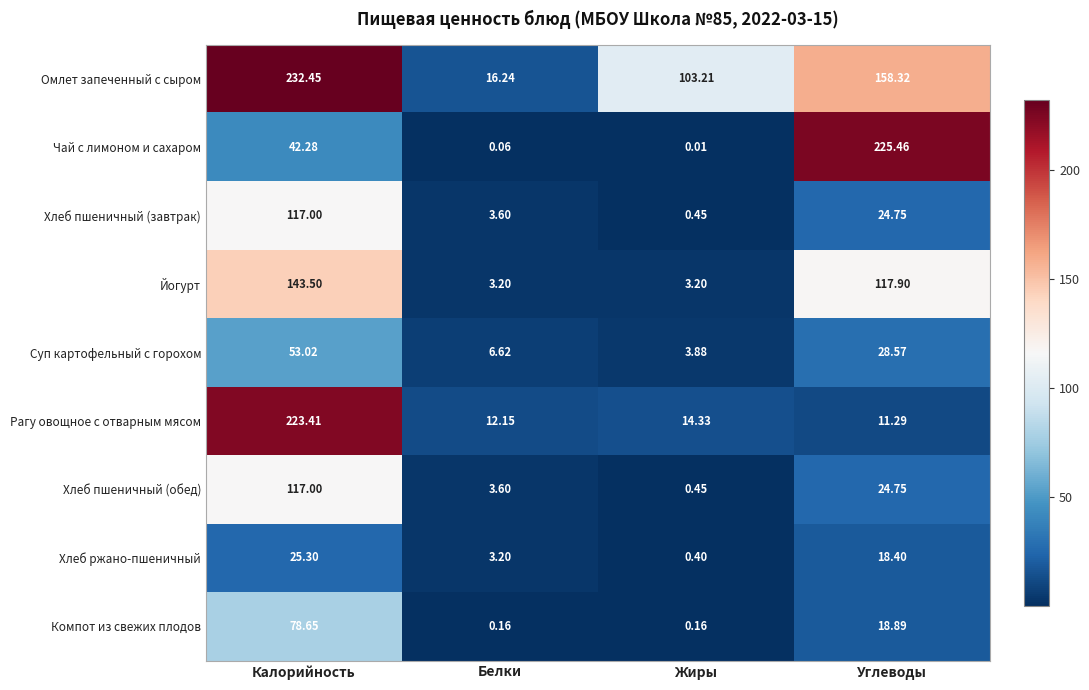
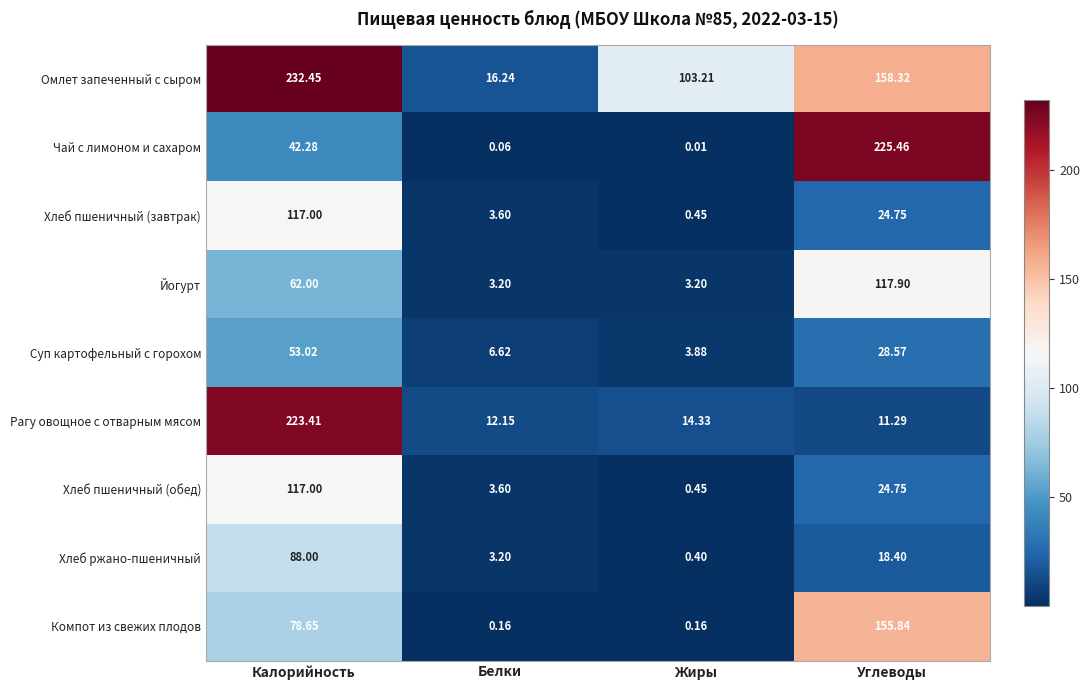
Йогурт, Калорийность: 143.50 -> 62.00
Хлеб ржано-пшеничный, Калорийность: 25.30 -> 88.00
Компот из свежих плодов, Углеводы: 18.89 -> 155.84
